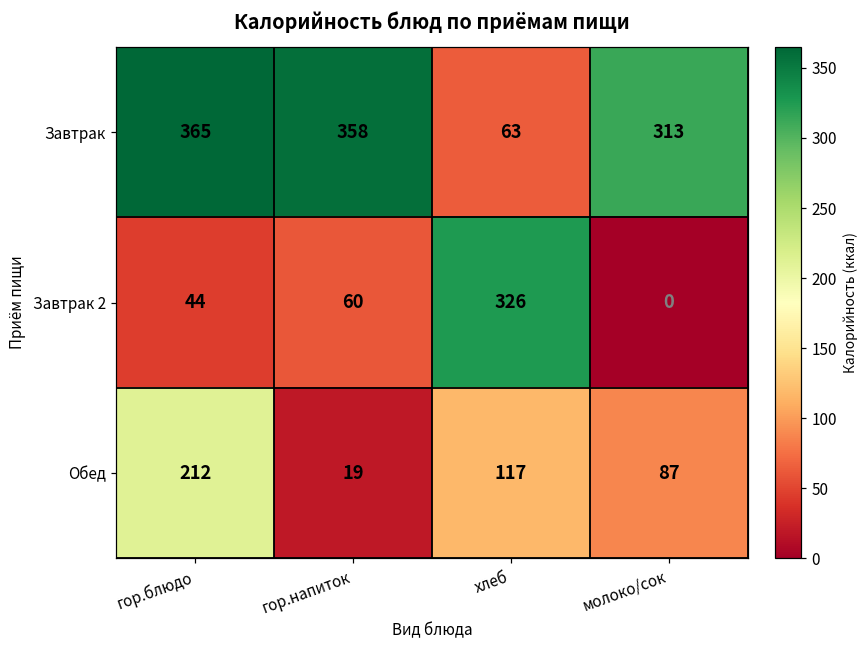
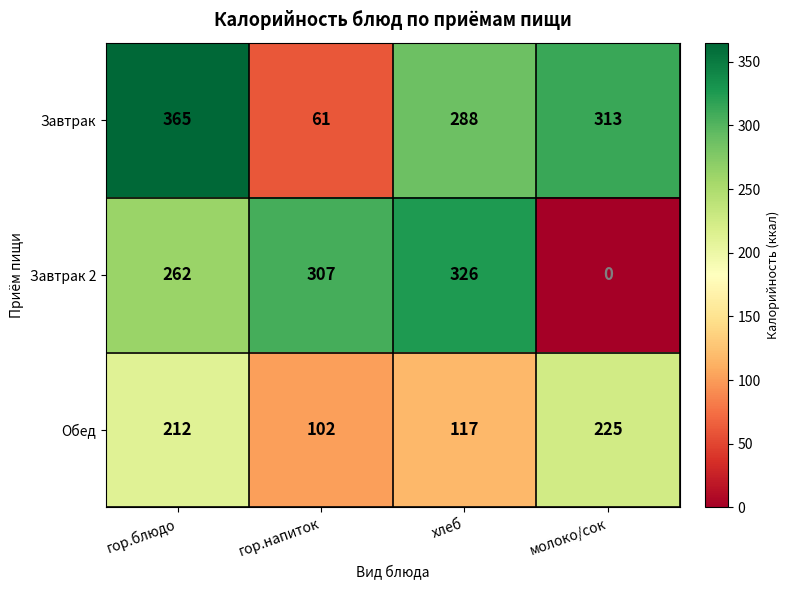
Завтрак, гор.напиток: 358 -> 61
Завтрак, хлеб: 63 -> 288
Завтрак 2, гор.блюдо: 44 -> 262
Завтрак 2, гор.напиток: 60 -> 307
Обед, гор.напиток: 19 -> 102
Обед, молоко/сок: 87 -> 225
